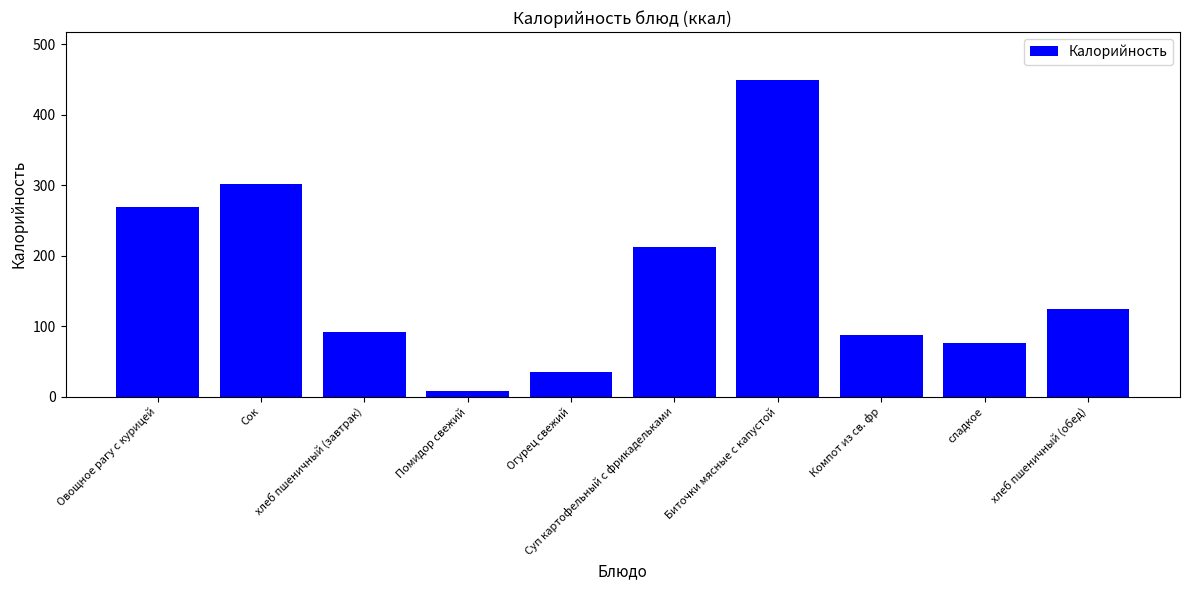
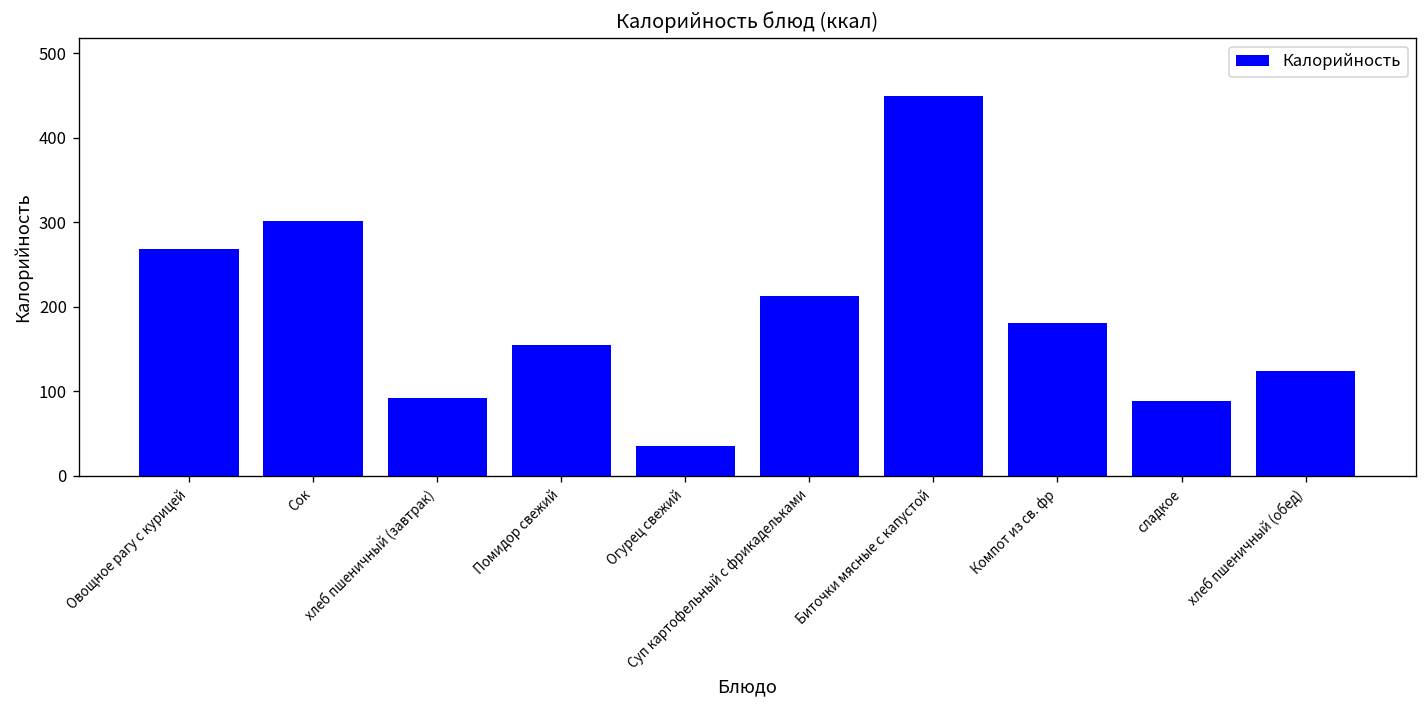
Помидор свежий: 10 -> 160
Компот из св. фр: 90 -> 180
сладкое: 80 -> 90
